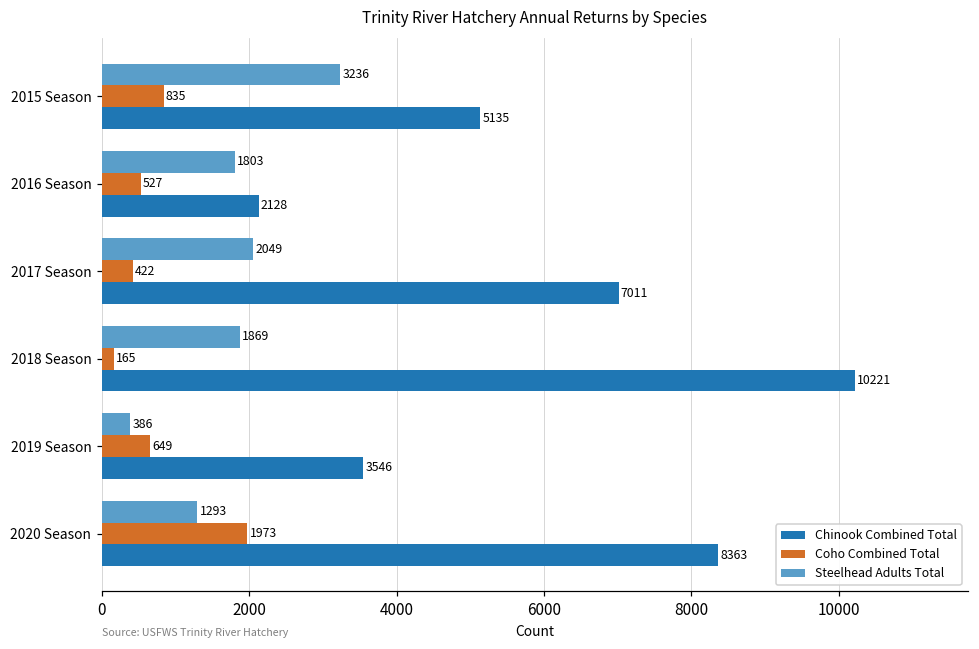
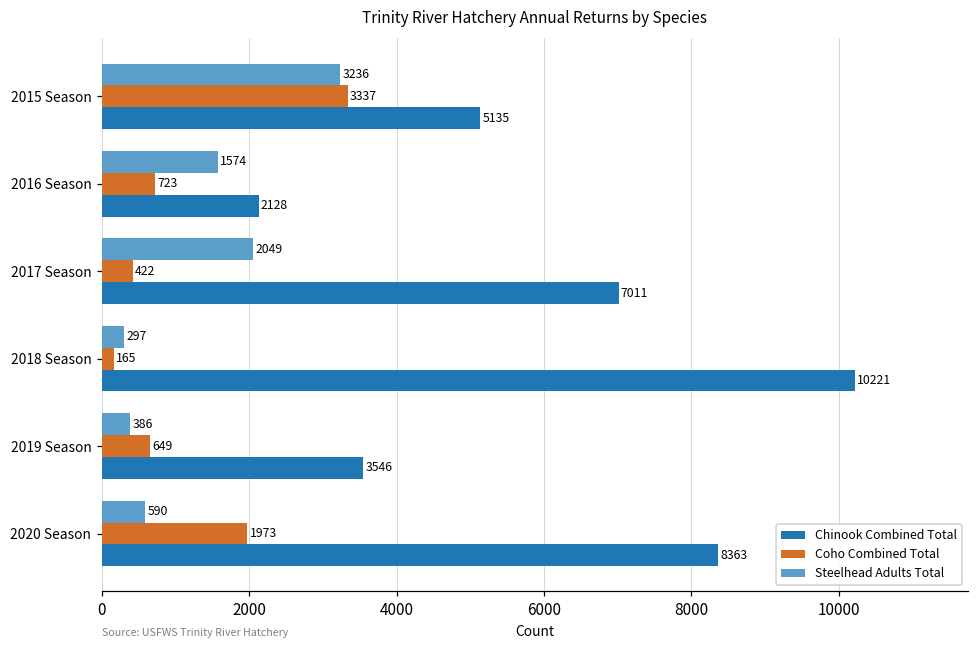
Coho Combined Total, 2015 Season: 835 -> 3337
Steelhead Adults Total, 2016 Season: 1803 -> 1574
Coho Combined Total, 2016 Season: 527 -> 723
Steelhead Adults Total, 2018 Season: 1869 -> 297
Steelhead Adults Total, 2020 Season: 1293 -> 590
